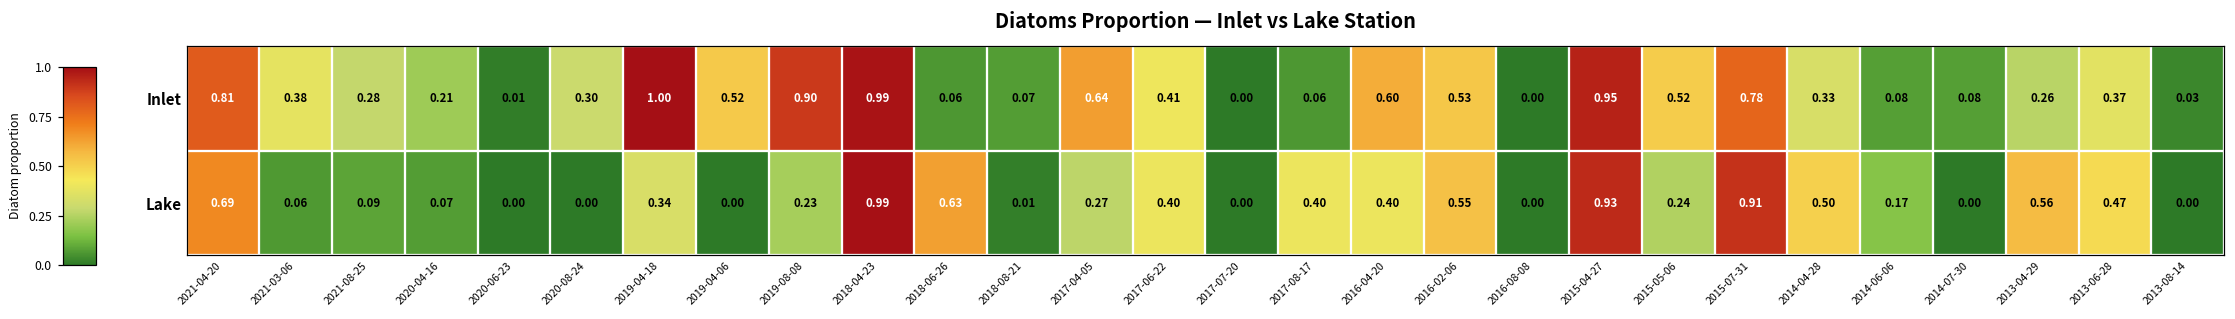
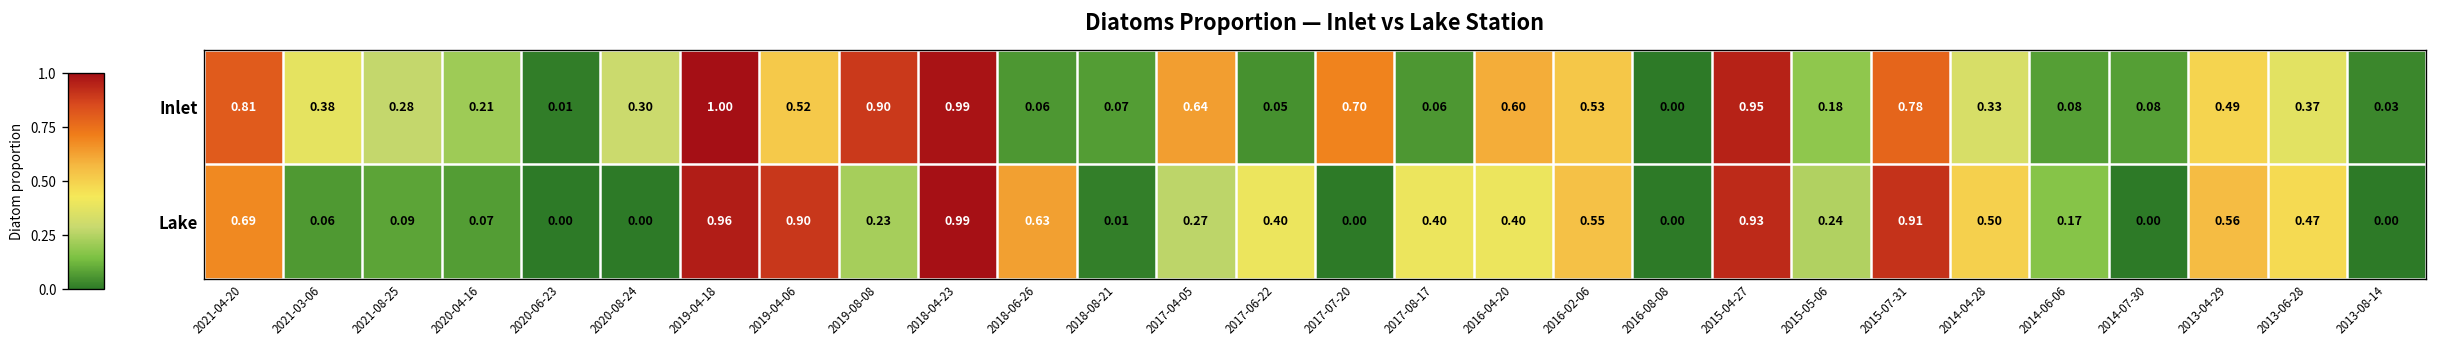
Inlet, 2017-06-22: 0.41 -> 0.05
Inlet, 2017-07-20: 0.00 -> 0.70
Inlet, 2015-05-06: 0.52 -> 0.18
Inlet, 2013-04-29: 0.26 -> 0.49
Lake, 2019-04-18: 0.34 -> 0.96
Lake, 2019-04-06: 0.00 -> 0.90
